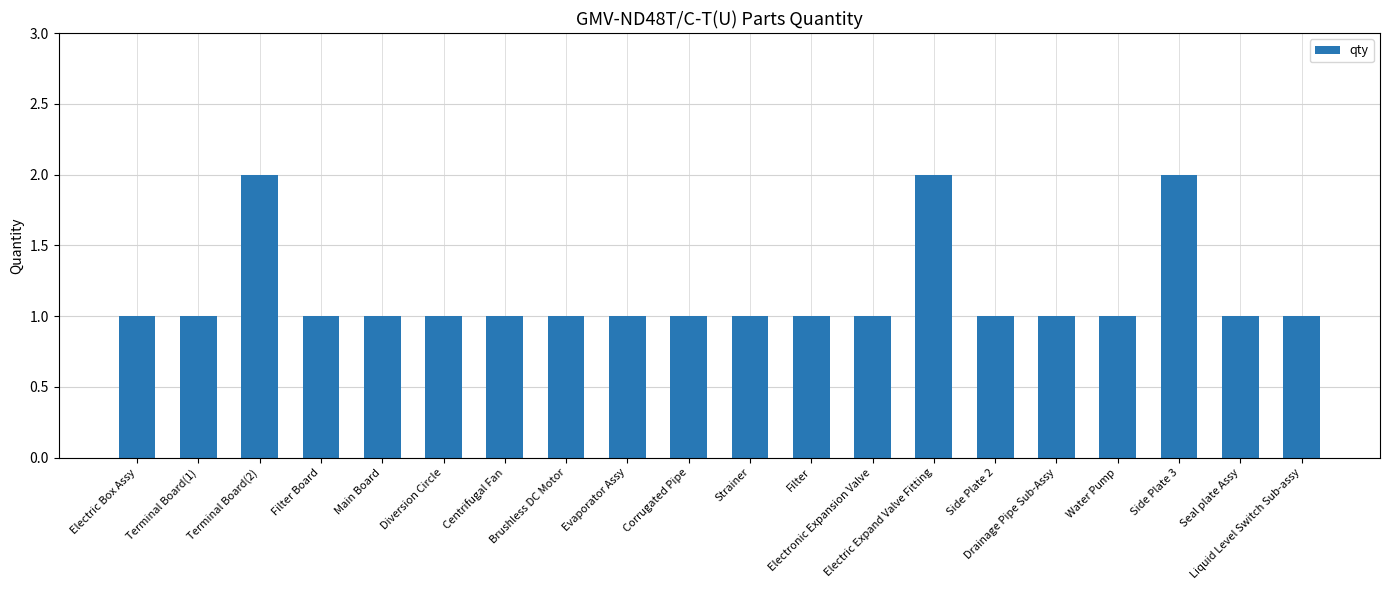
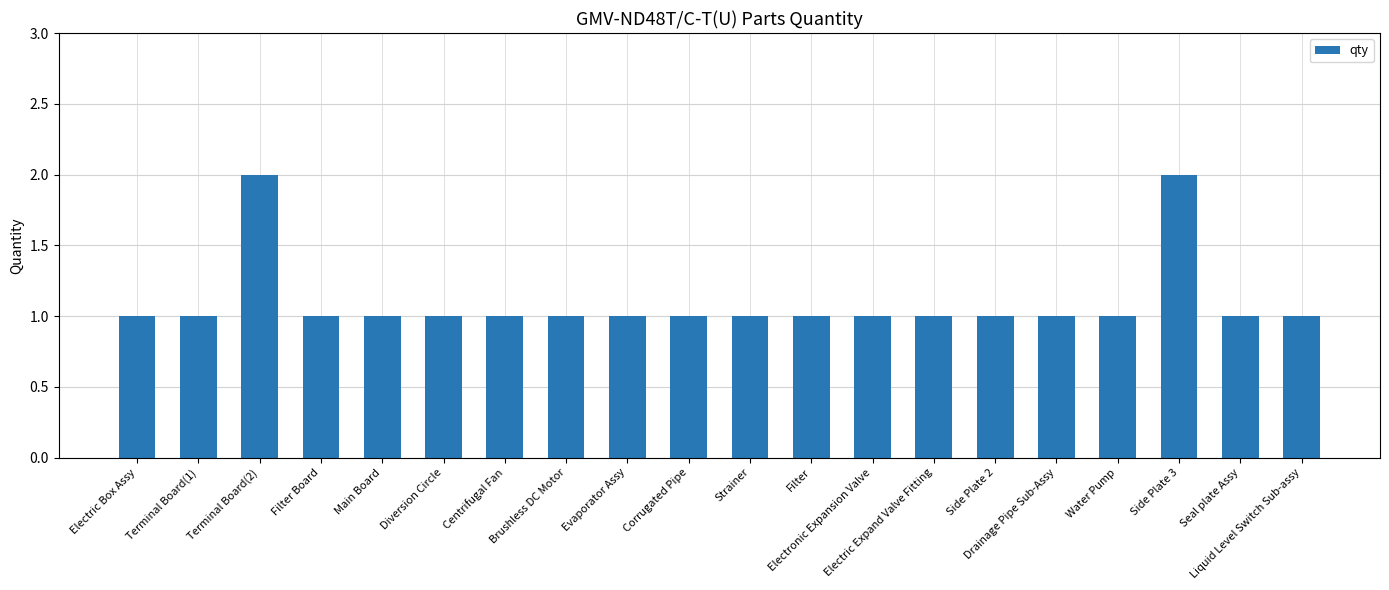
Electric Expand Valve Fitting: 2 -> 1
